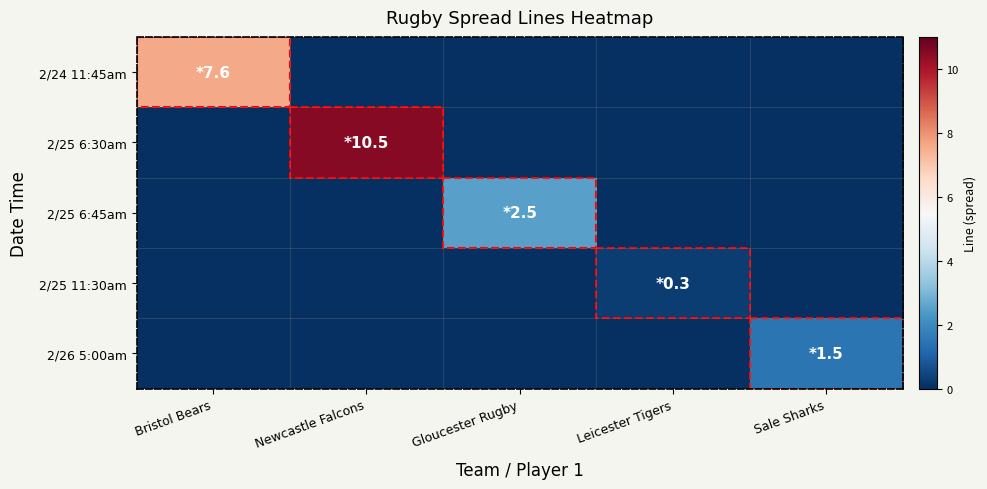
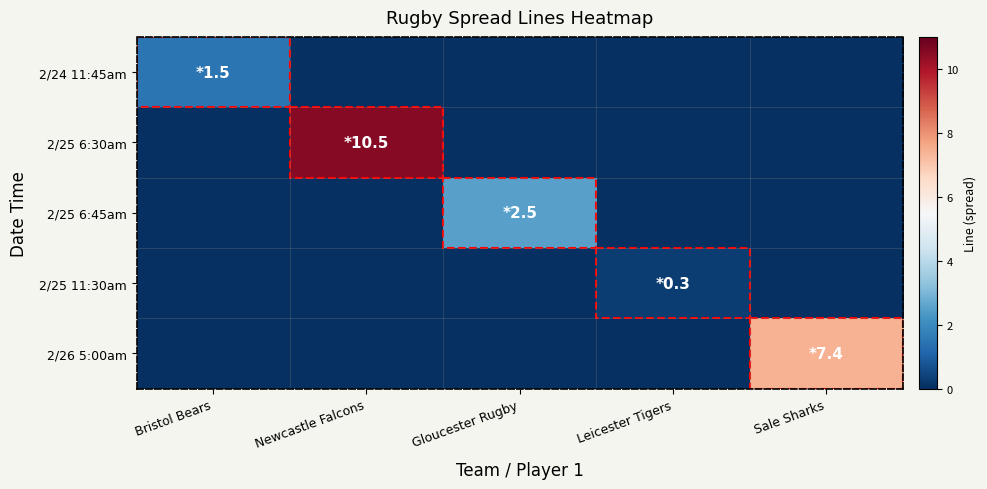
2/24 11:45am, Bristol Bears: 7.6 -> 1.5
2/26 5:00am, Sale Sharks: 1.5 -> 7.4
